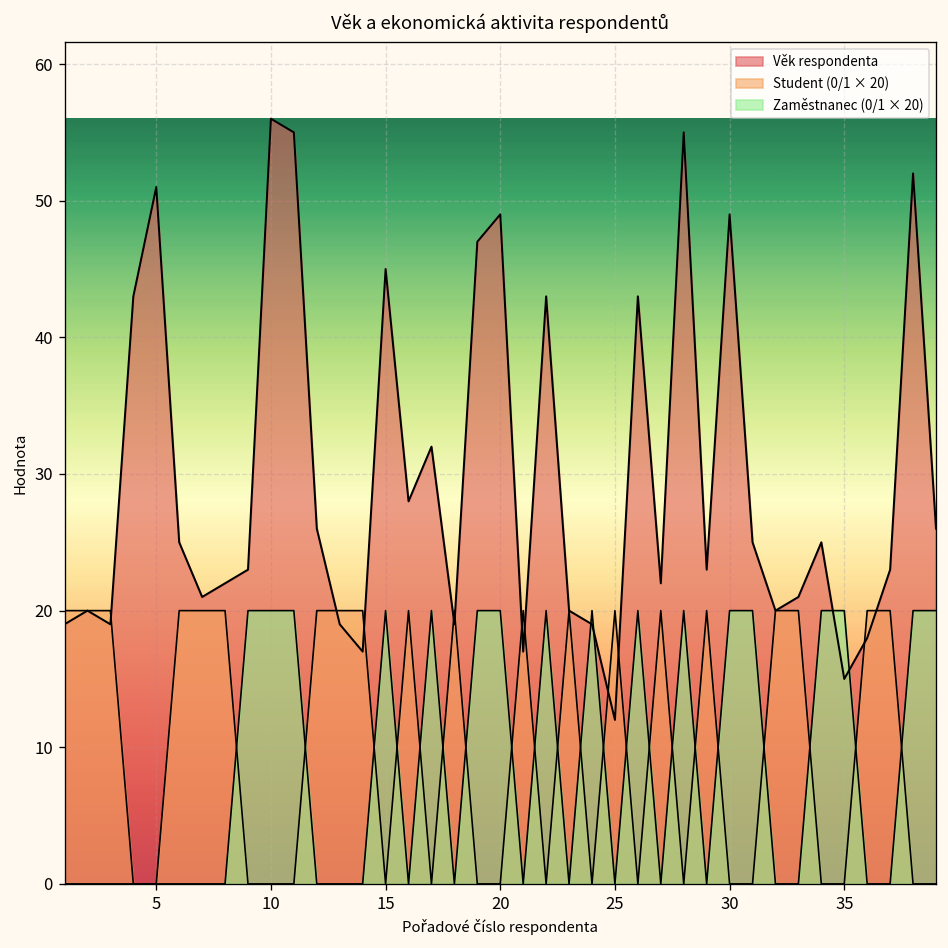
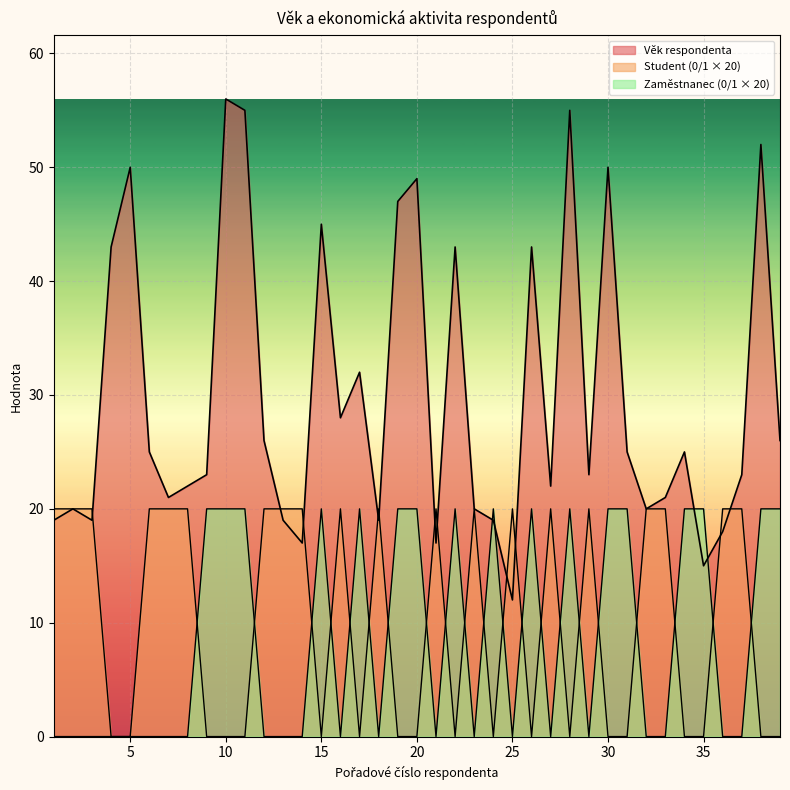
Věk respondenta, 5: 51 -> 50
Věk respondenta, 30: 49 -> 50
